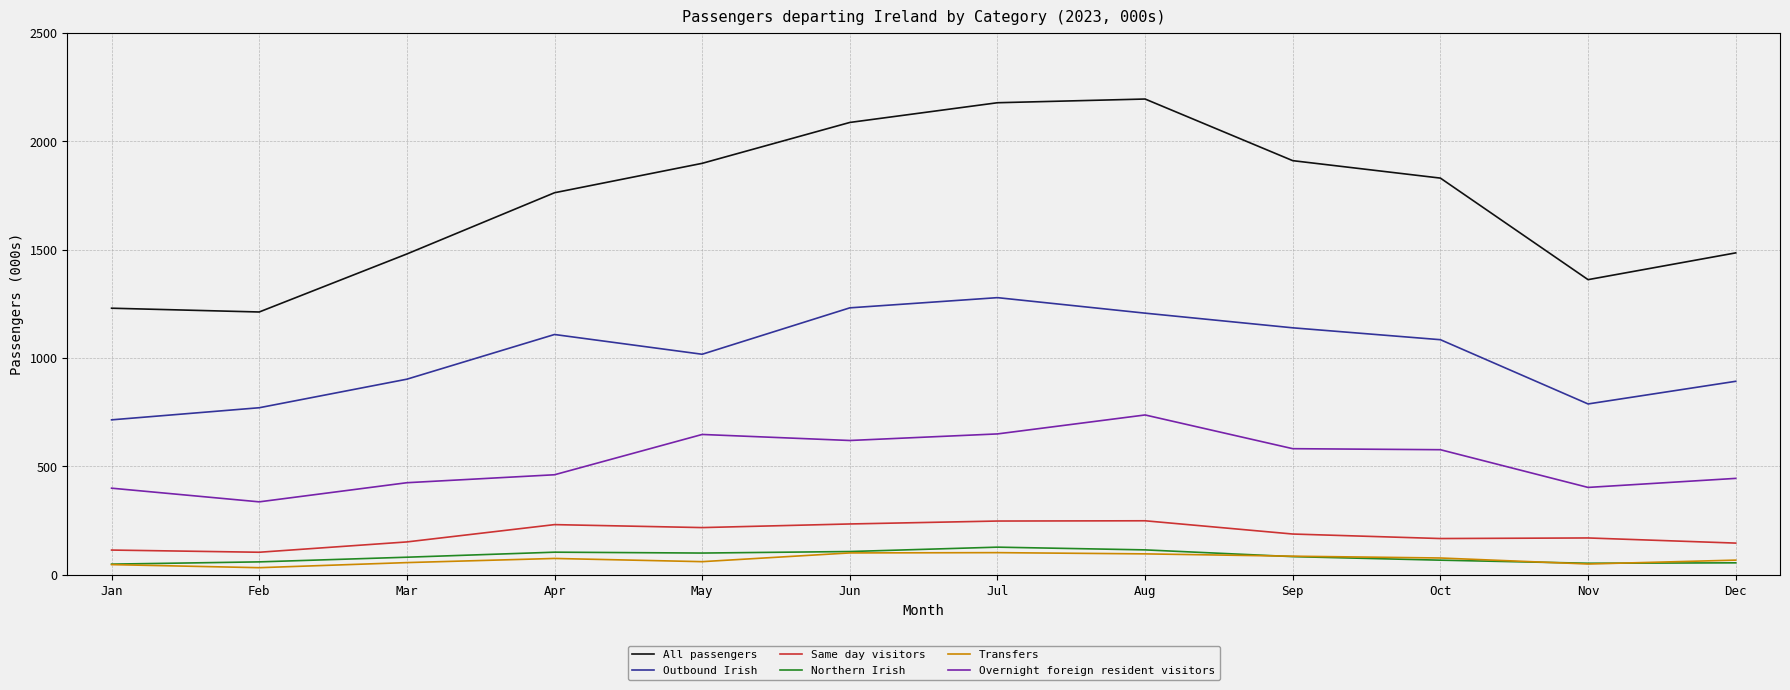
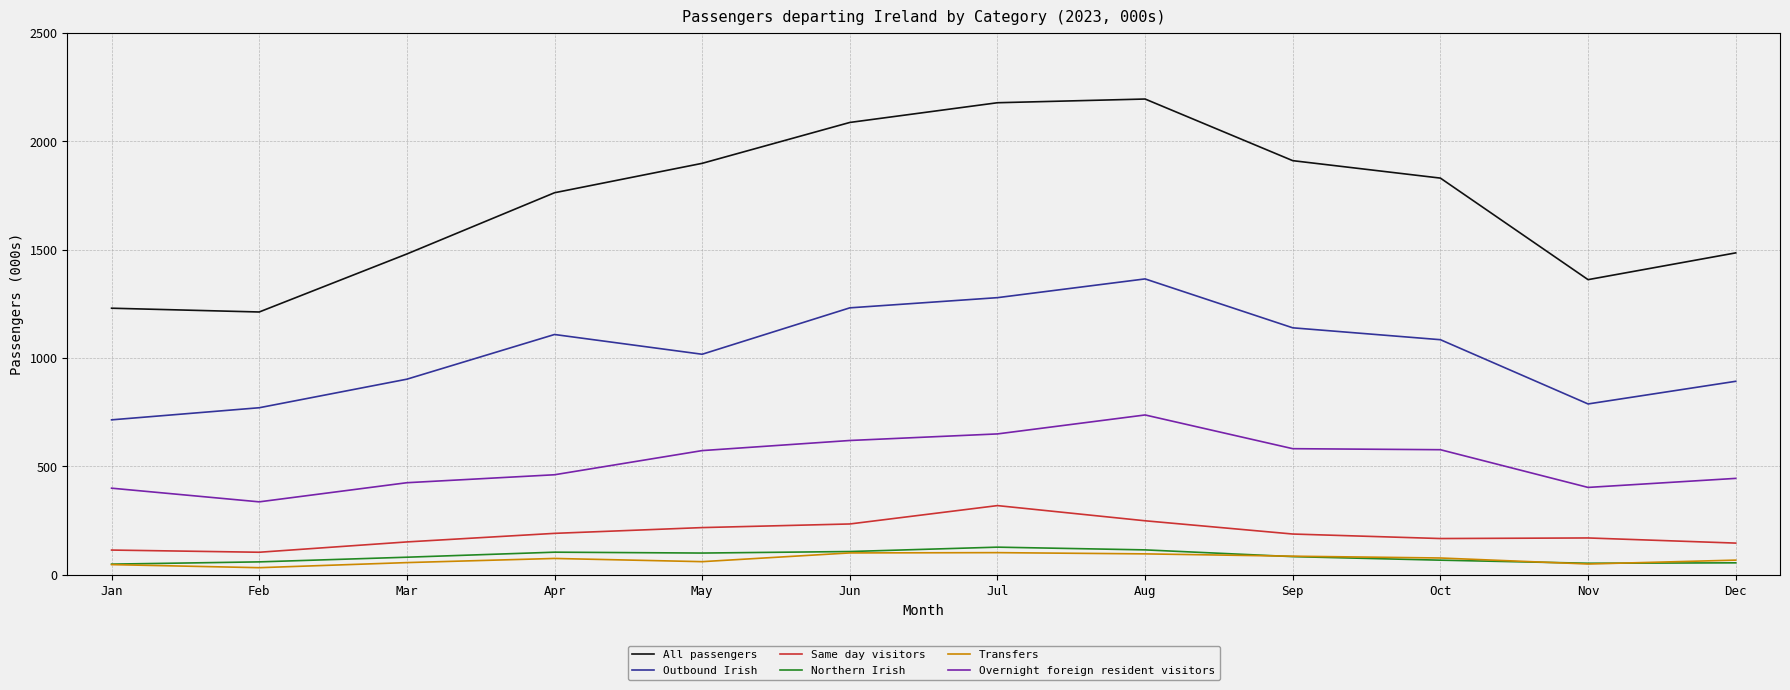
Same day visitors, Apr: 230 -> 190
Overnight foreign resident visitors, May: 650 -> 570
Same day visitors, Jul: 250 -> 320
Outbound Irish, Aug: 1210 -> 1360
